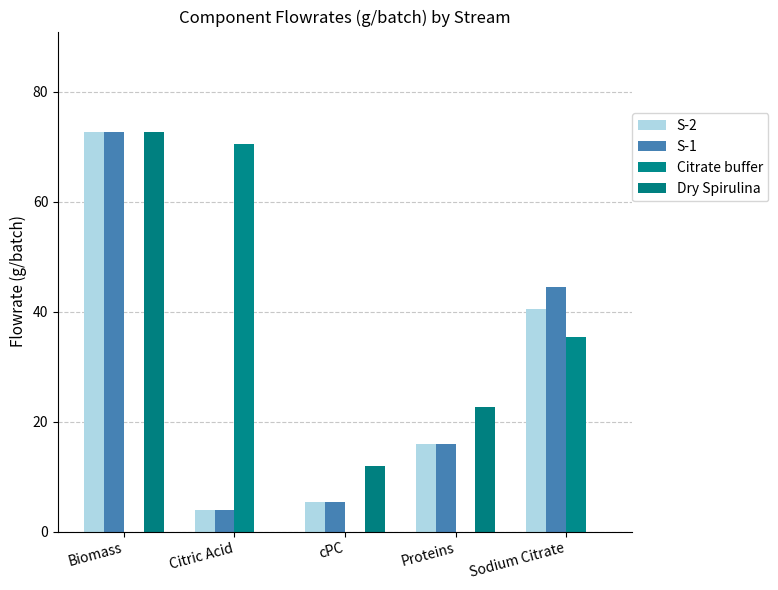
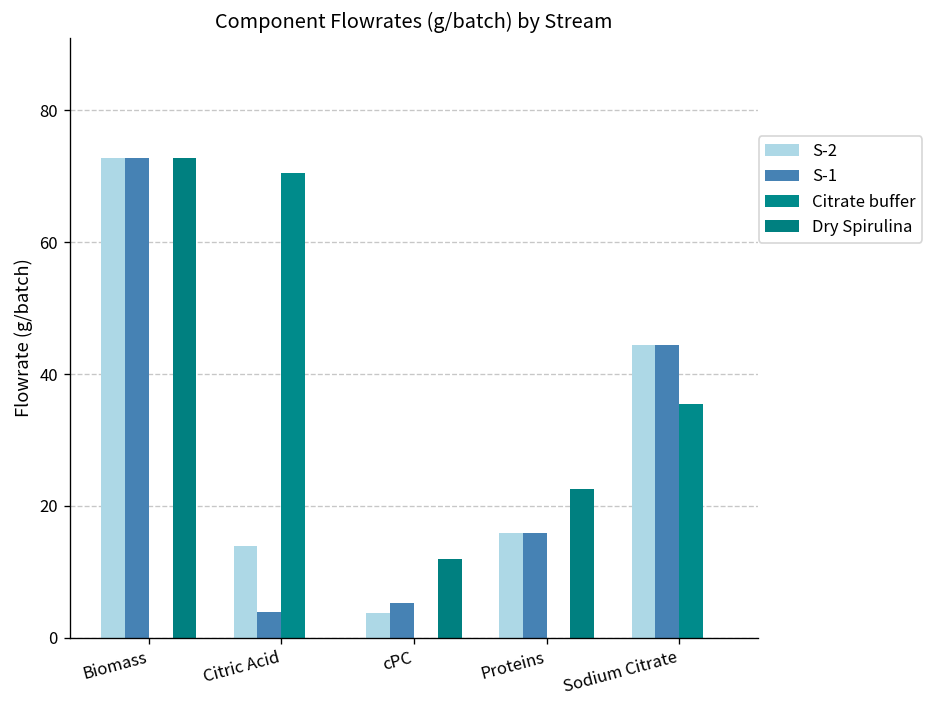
S-2, Citric Acid: 4 -> 14
S-2, cPC: 5 -> 4
S-2, Sodium Citrate: 41 -> 44
